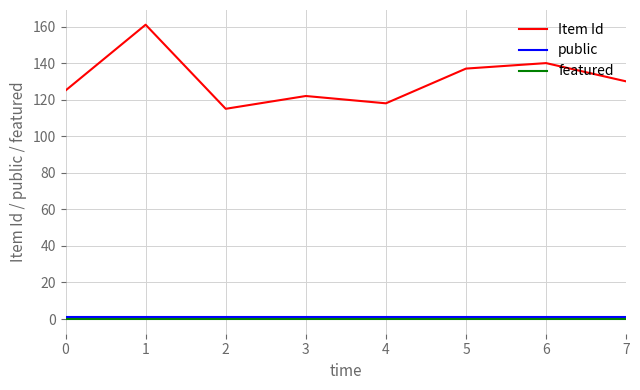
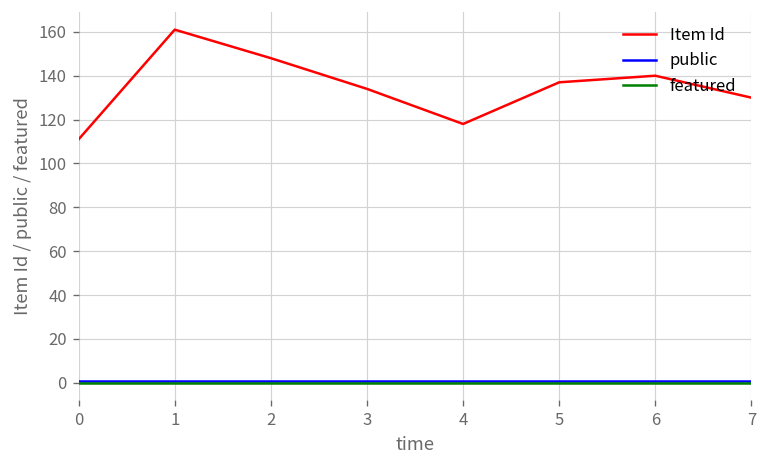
Item Id, 0: 125 -> 111
Item Id, 2: 115 -> 148
Item Id, 3: 122 -> 134
